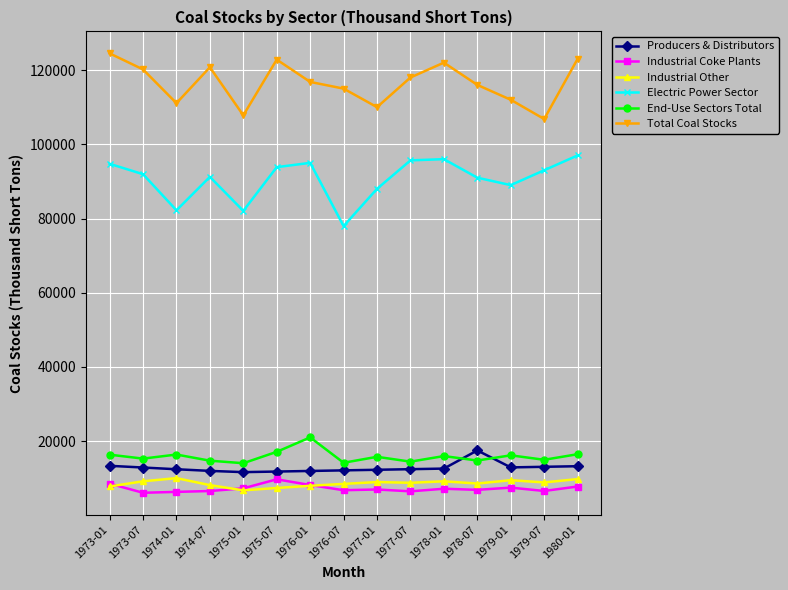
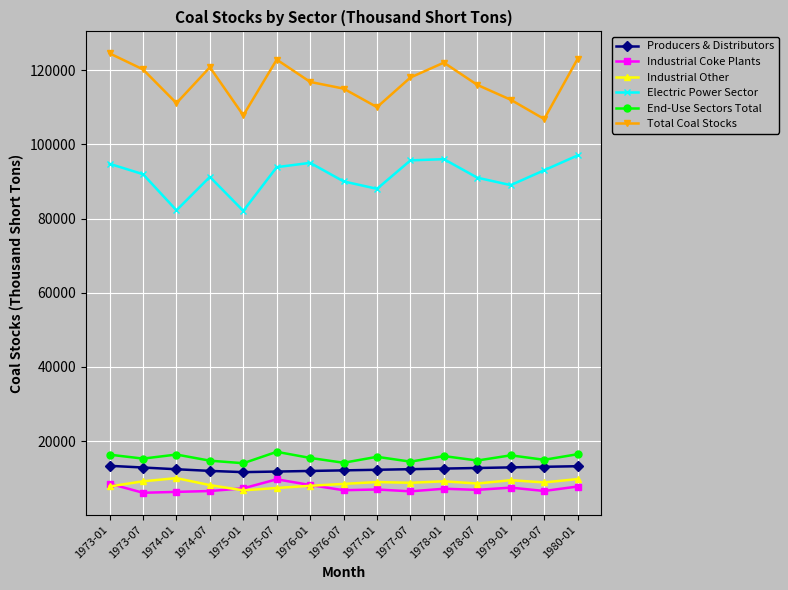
End-Use Sectors Total, 1976-01: 21000 -> 16000
Electric Power Sector, 1976-07: 78000 -> 90000
Producers & Distributors, 1978-07: 18000 -> 13000
